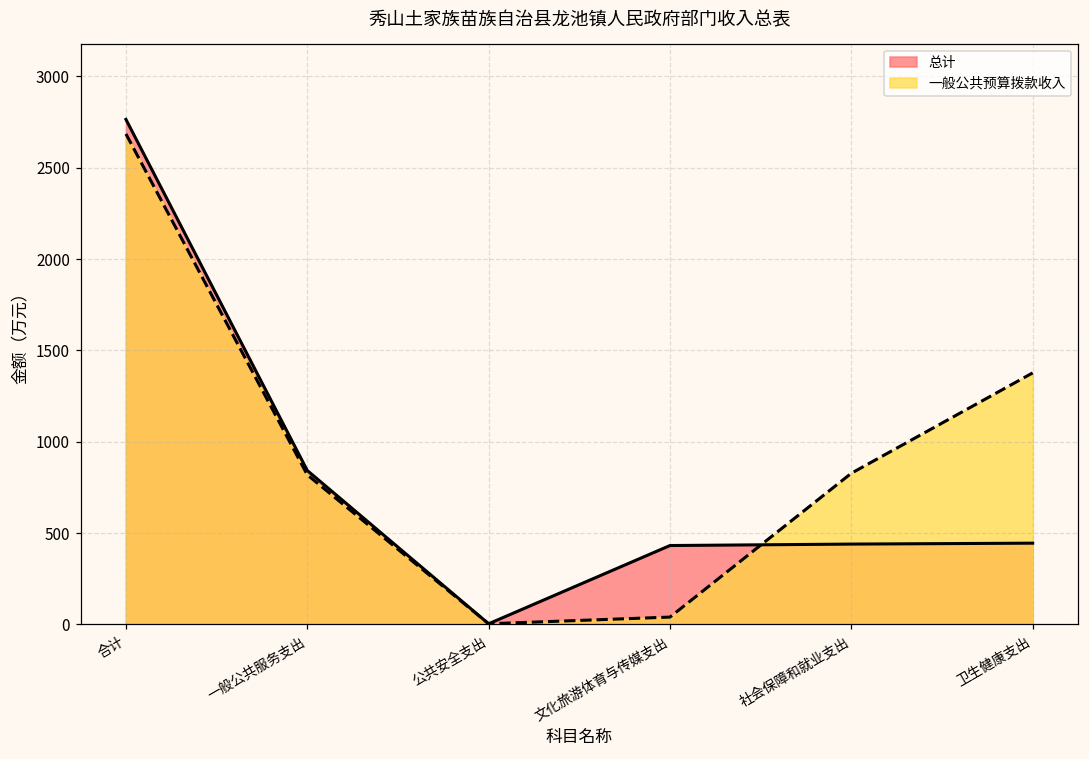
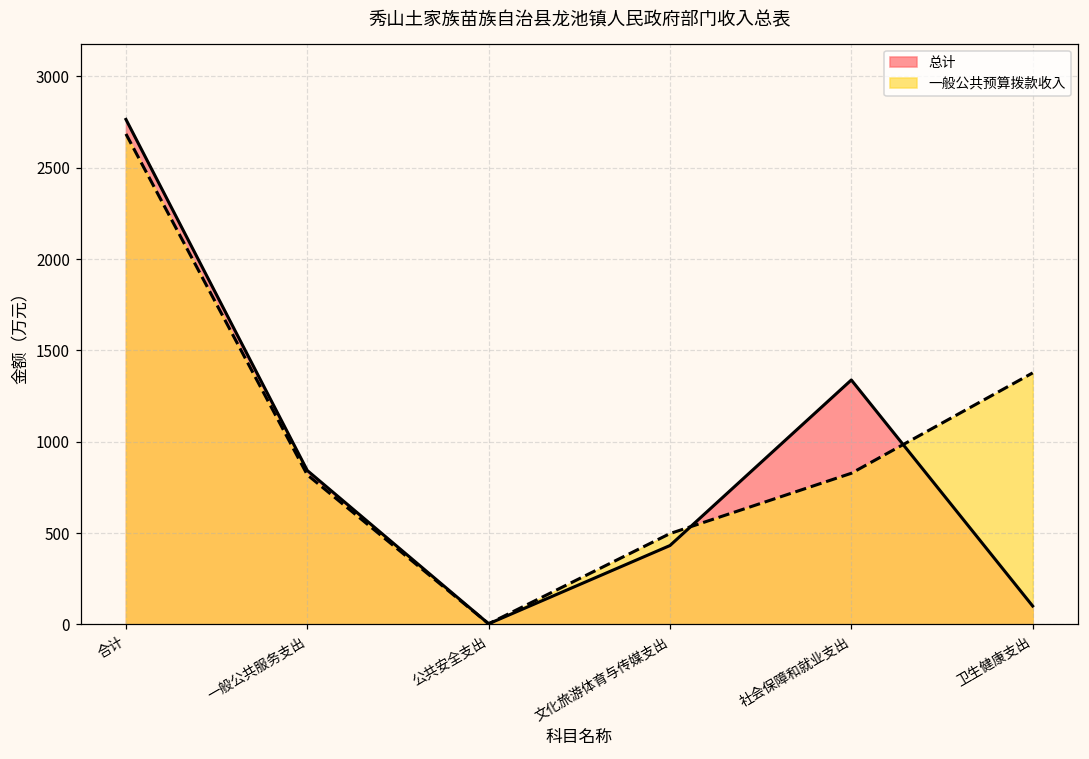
一般公共预算拨款收入, 文化旅游体育与传媒支出: 40 -> 500
总计, 社会保障和就业支出: 440 -> 1340
总计, 卫生健康支出: 450 -> 100
